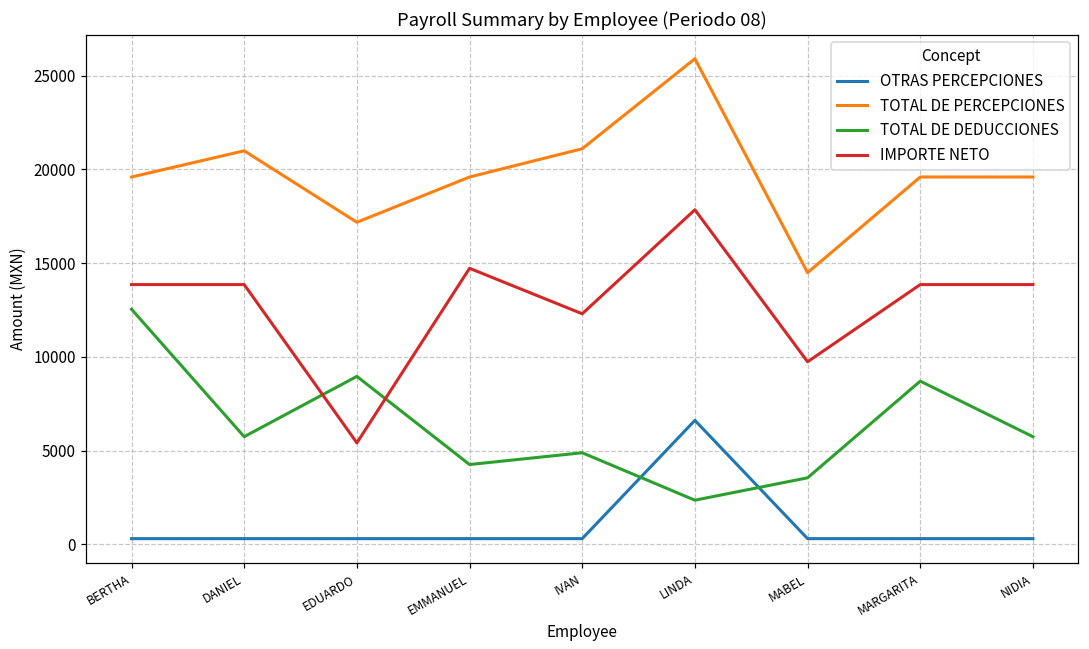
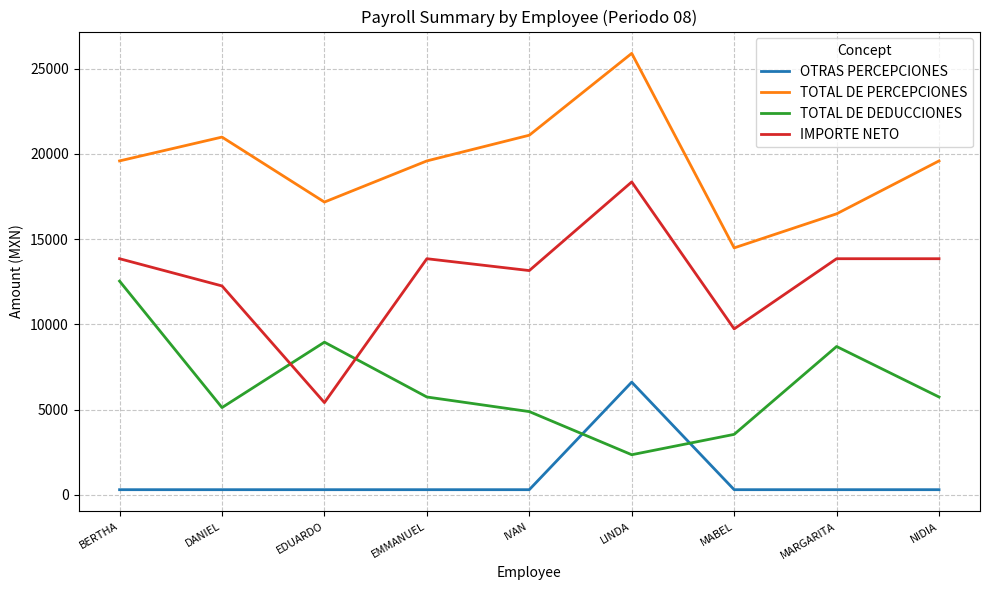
TOTAL DE DEDUCCIONES, DANIEL: 5700 -> 5100
IMPORTE NETO, DANIEL: 13800 -> 12300
TOTAL DE DEDUCCIONES, EMMANUEL: 4300 -> 5700
IMPORTE NETO, EMMANUEL: 14700 -> 13800
IMPORTE NETO, IVAN: 12300 -> 13200
IMPORTE NETO, LINDA: 17800 -> 18400
TOTAL DE PERCEPCIONES, MARGARITA: 19600 -> 16500
